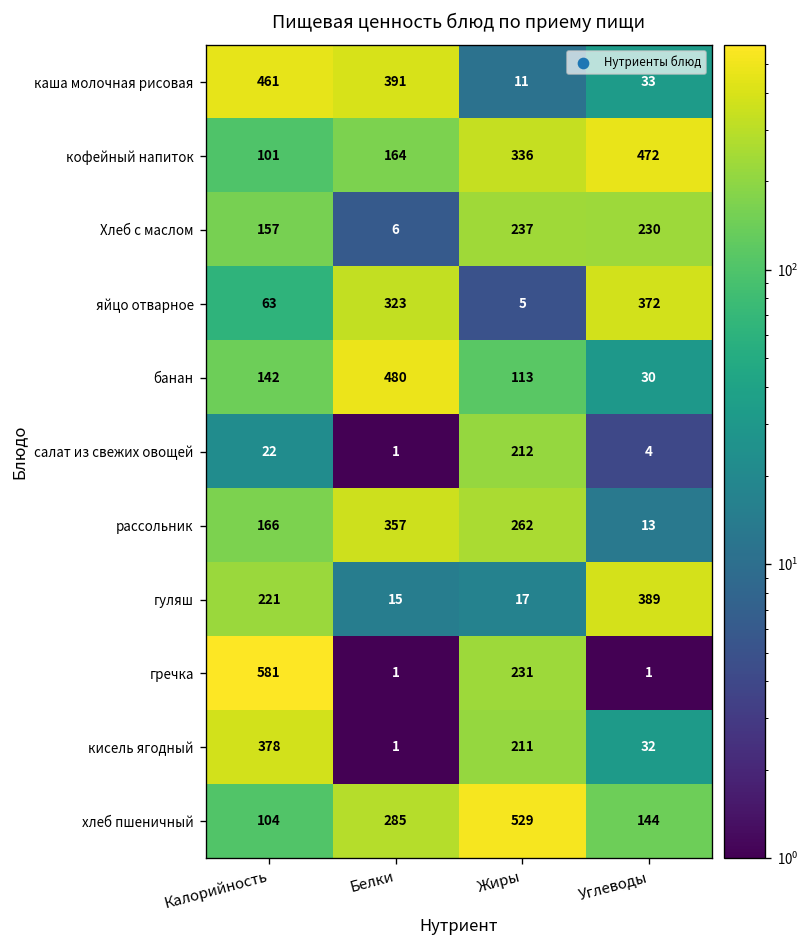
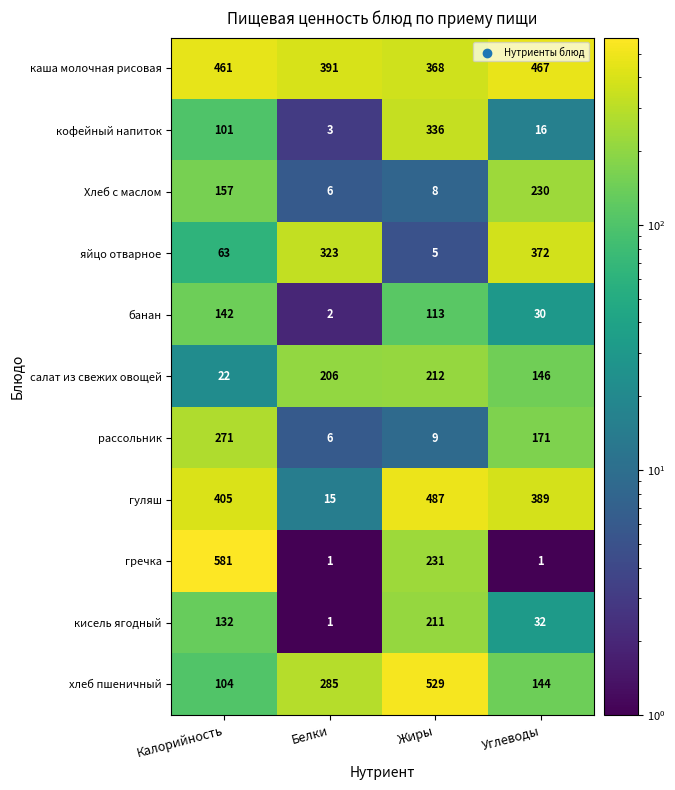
каша молочная рисовая, Жиры: 11 -> 368
каша молочная рисовая, Углеводы: 33 -> 467
кофейный напиток, Белки: 164 -> 3
кофейный напиток, Углеводы: 472 -> 16
Хлеб с маслом, Жиры: 237 -> 8
банан, Белки: 480 -> 2
салат из свежих овощей, Белки: 1 -> 206
салат из свежих овощей, Углеводы: 4 -> 146
рассольник, Калорийность: 166 -> 271
рассольник, Белки: 357 -> 6
рассольник, Жиры: 262 -> 9
рассольник, Углеводы: 13 -> 171
гуляш, Калорийность: 221 -> 405
гуляш, Жиры: 17 -> 487
кисель ягодный, Калорийность: 378 -> 132
